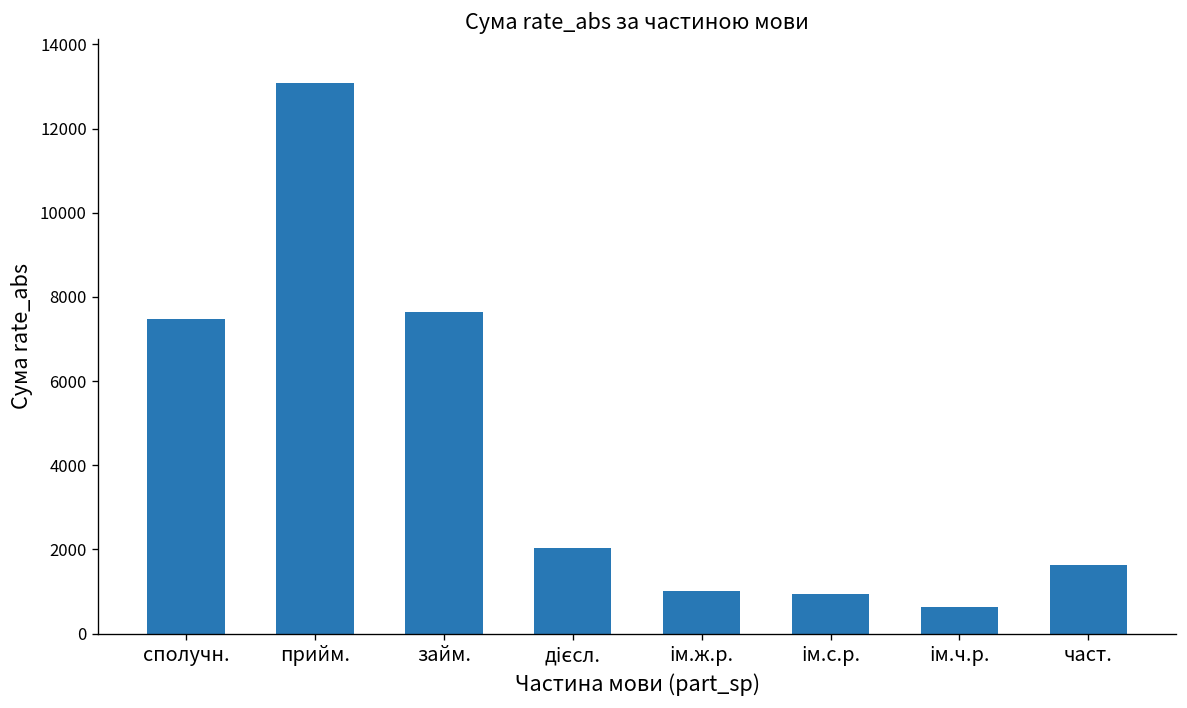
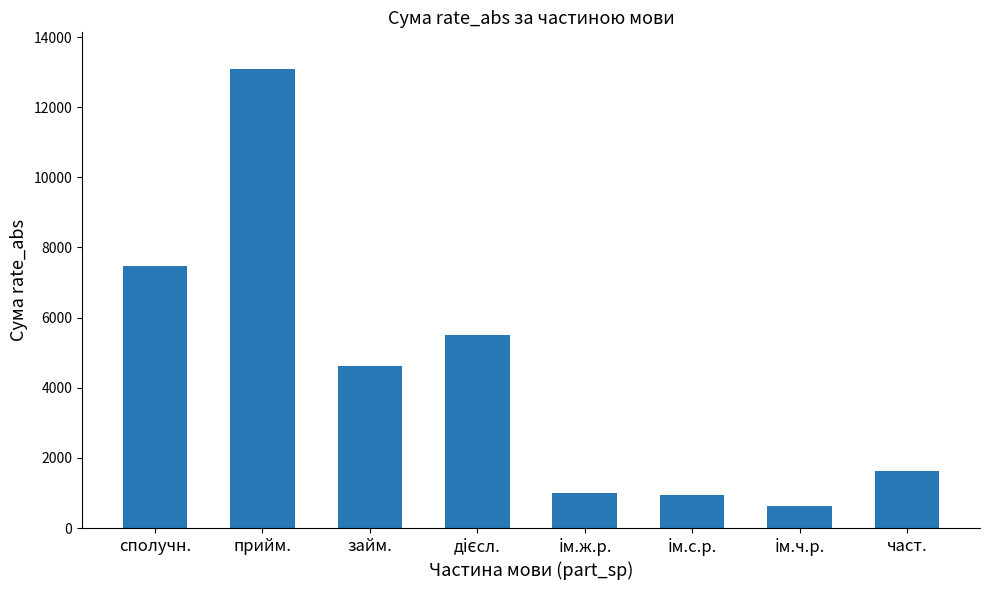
займ.: 7600 -> 4600
дієсл.: 2000 -> 5500
